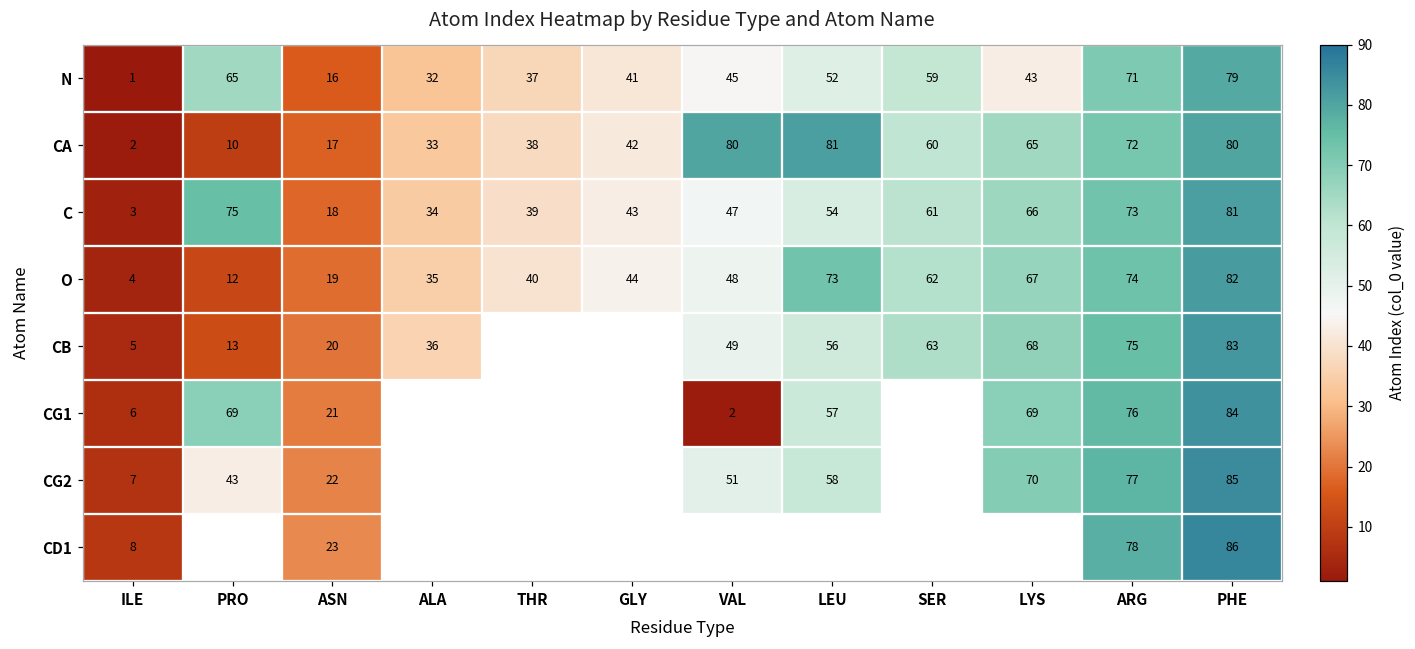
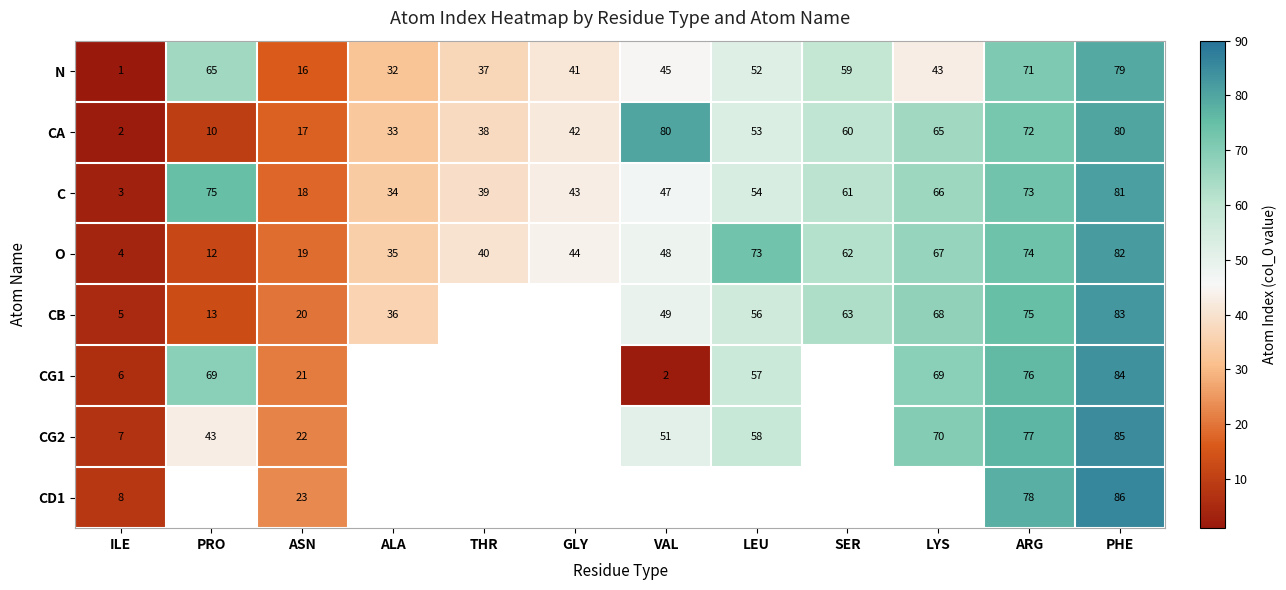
CA, LEU: 81 -> 53
